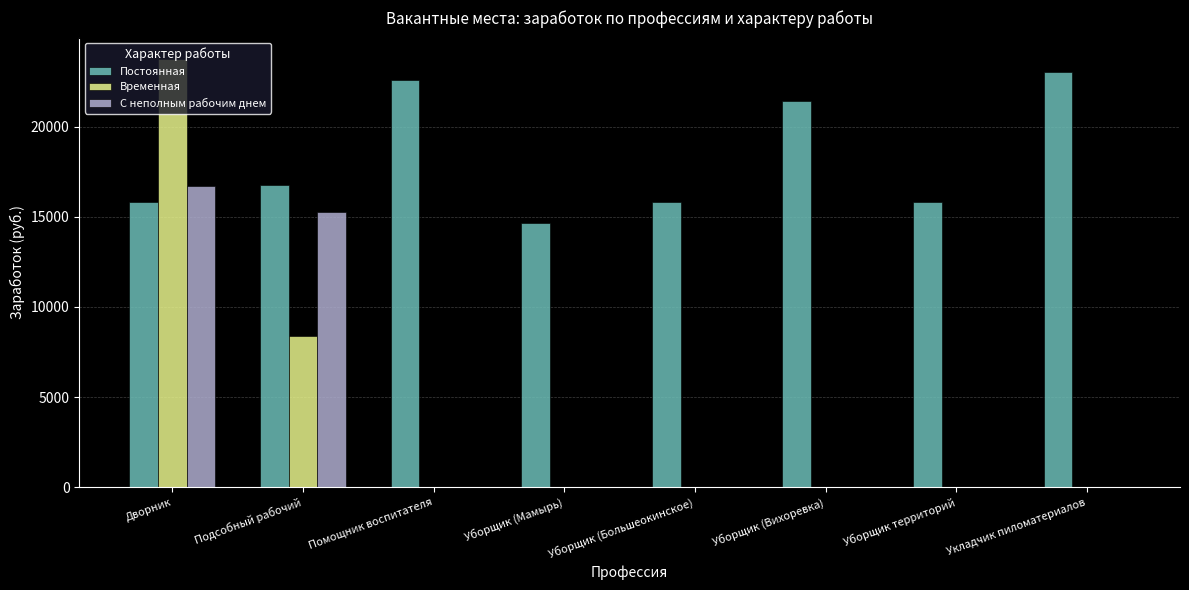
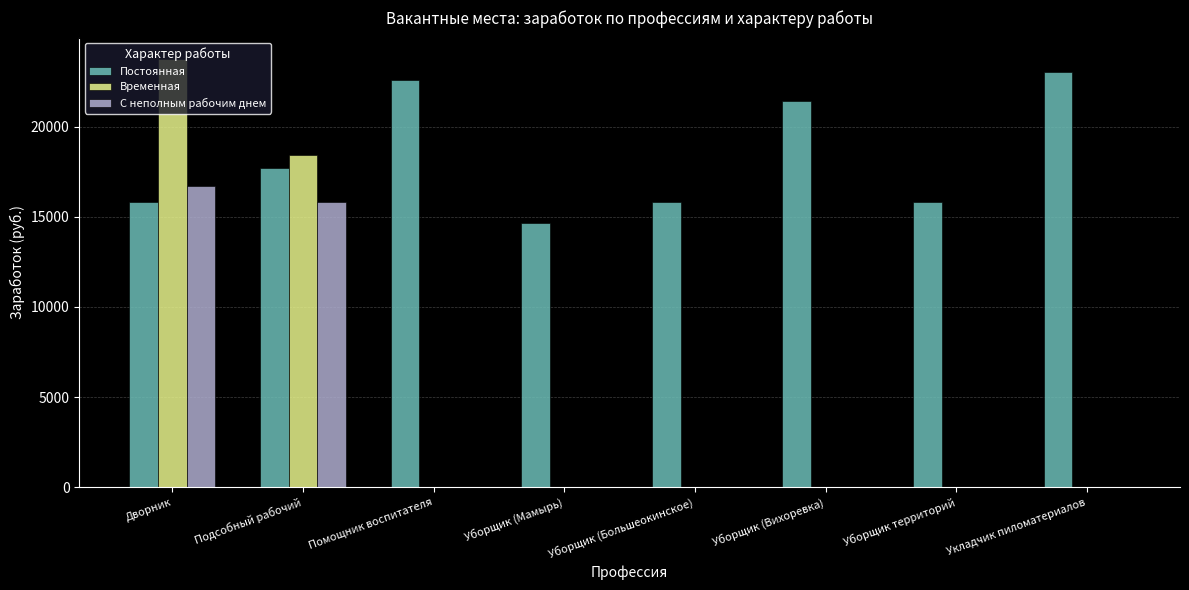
Постоянная, Подсобный рабочий: 16800 -> 17700
Временная, Подсобный рабочий: 8400 -> 18400
С неполным рабочим днем, Подсобный рабочий: 15300 -> 15800
